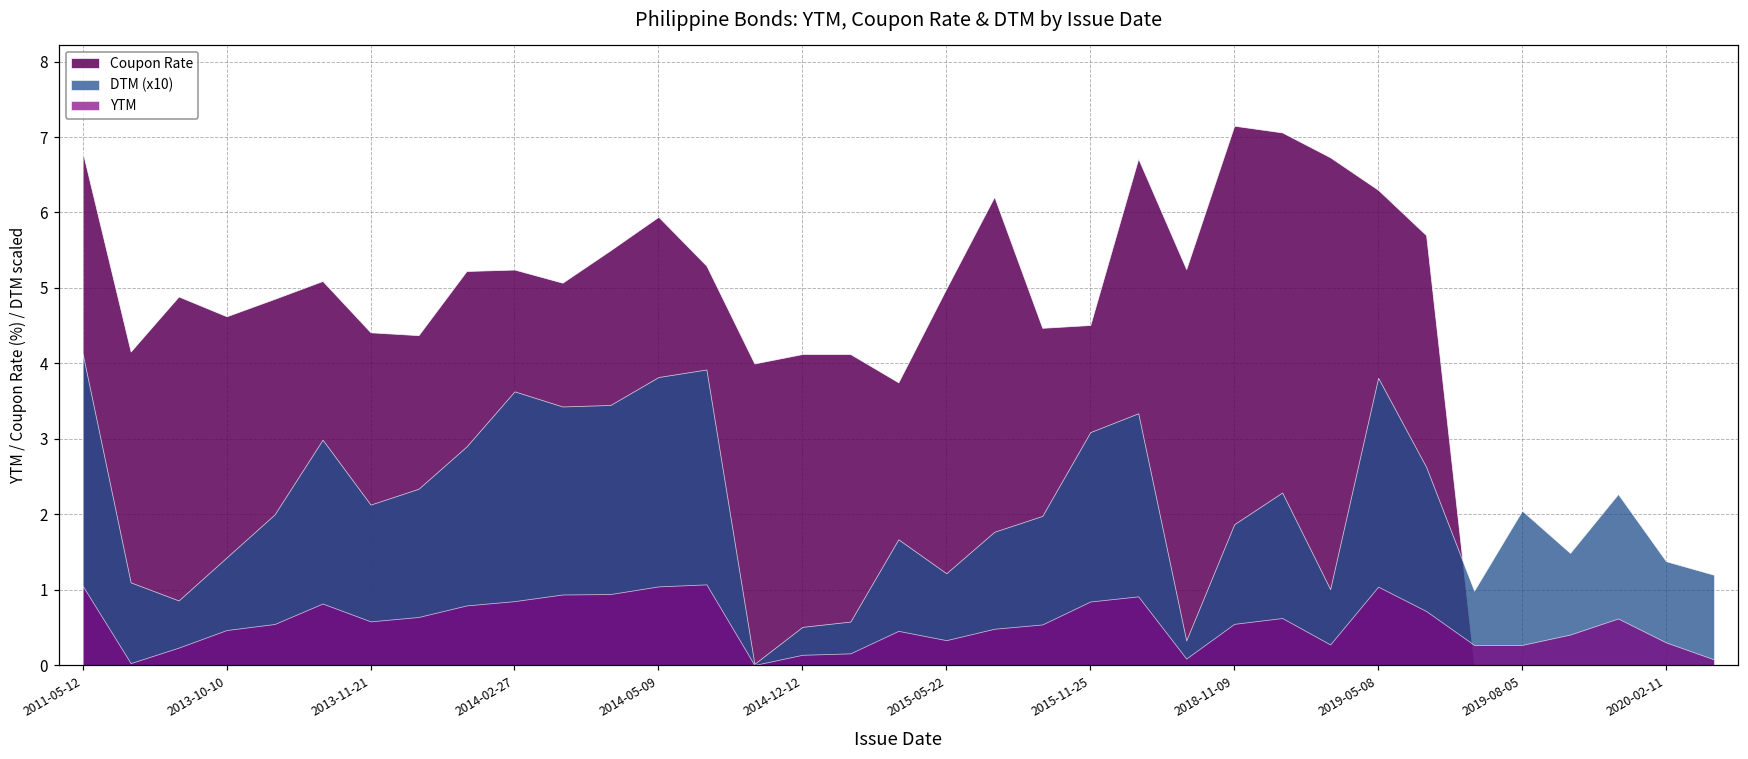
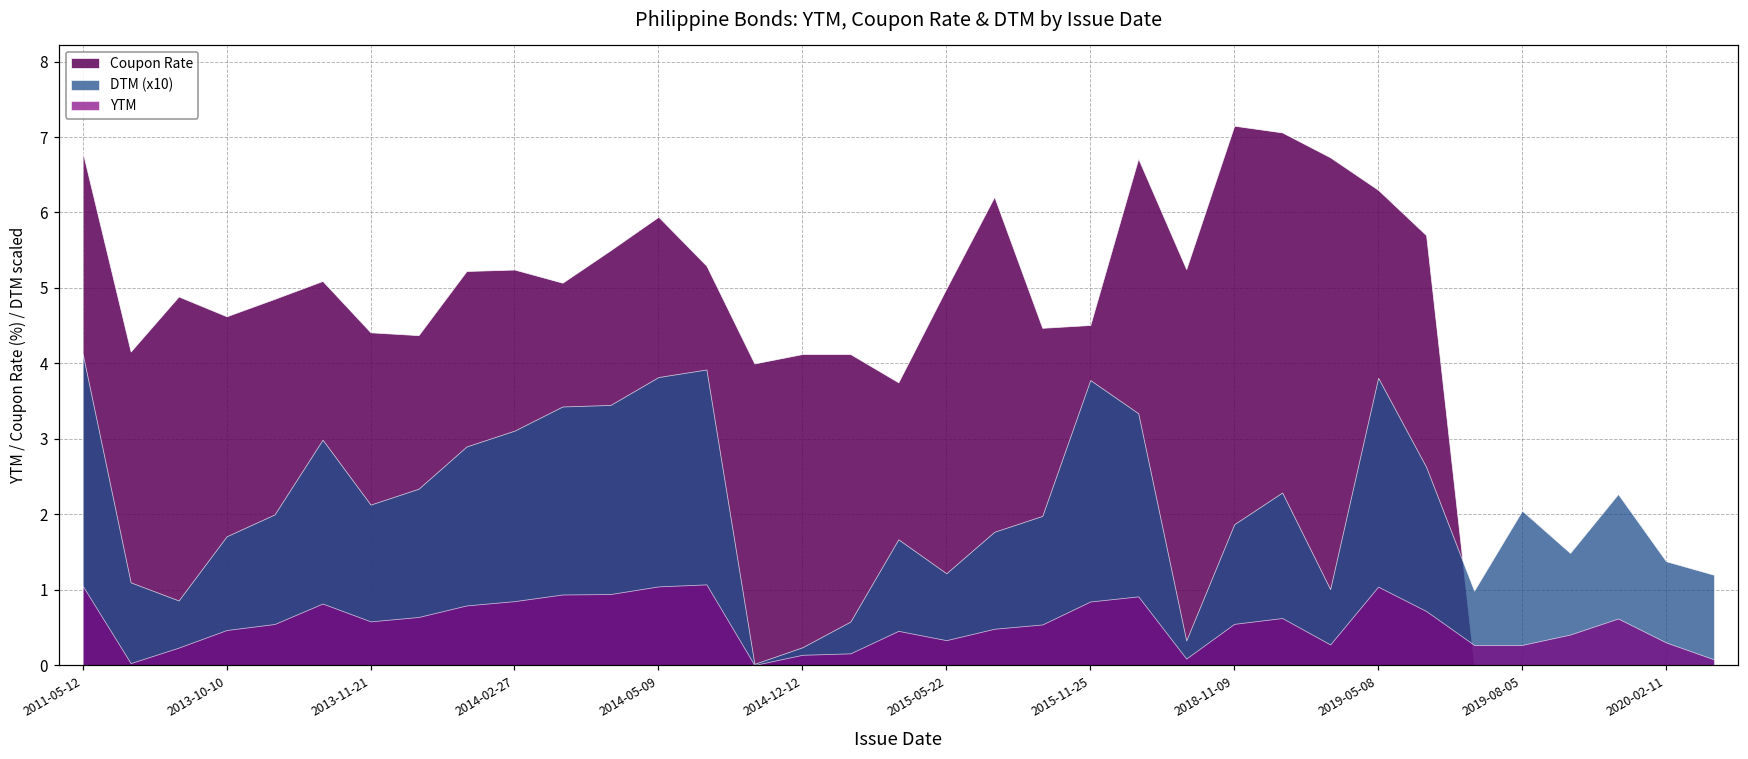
DTM (x10), 2013-10-10: 1.4 -> 1.7
DTM (x10), 2014-02-27: 3.6 -> 3.1
DTM (x10), 2014-12-12: 0.5 -> 0.2
DTM (x10), 2015-11-25: 3.1 -> 3.8
